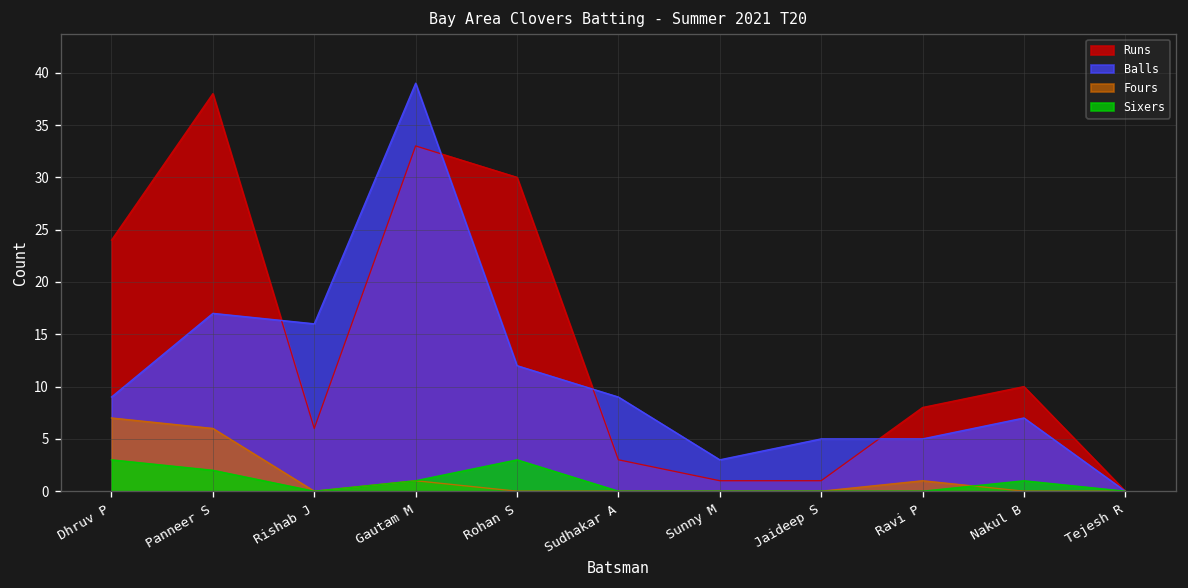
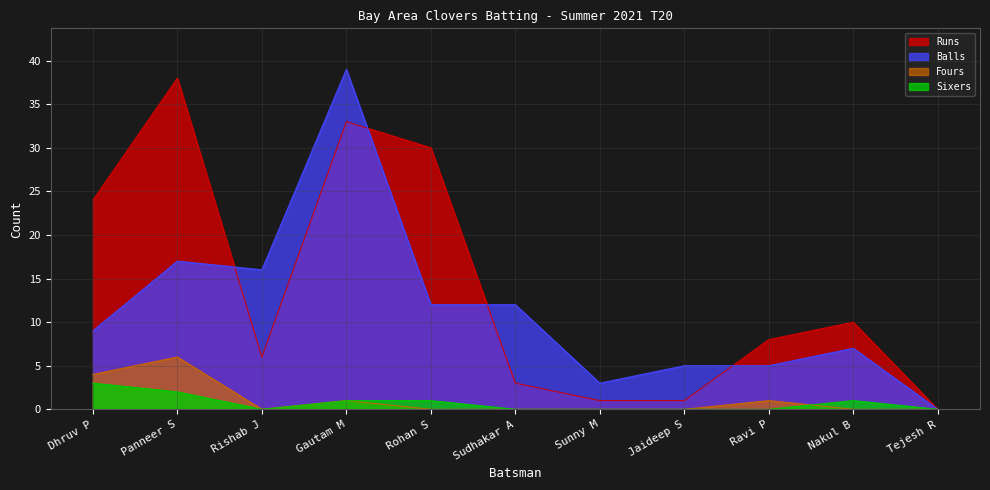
Fours, Dhruv P: 7 -> 4
Sixers, Rohan S: 3 -> 1
Balls, Sudhakar A: 9 -> 12
